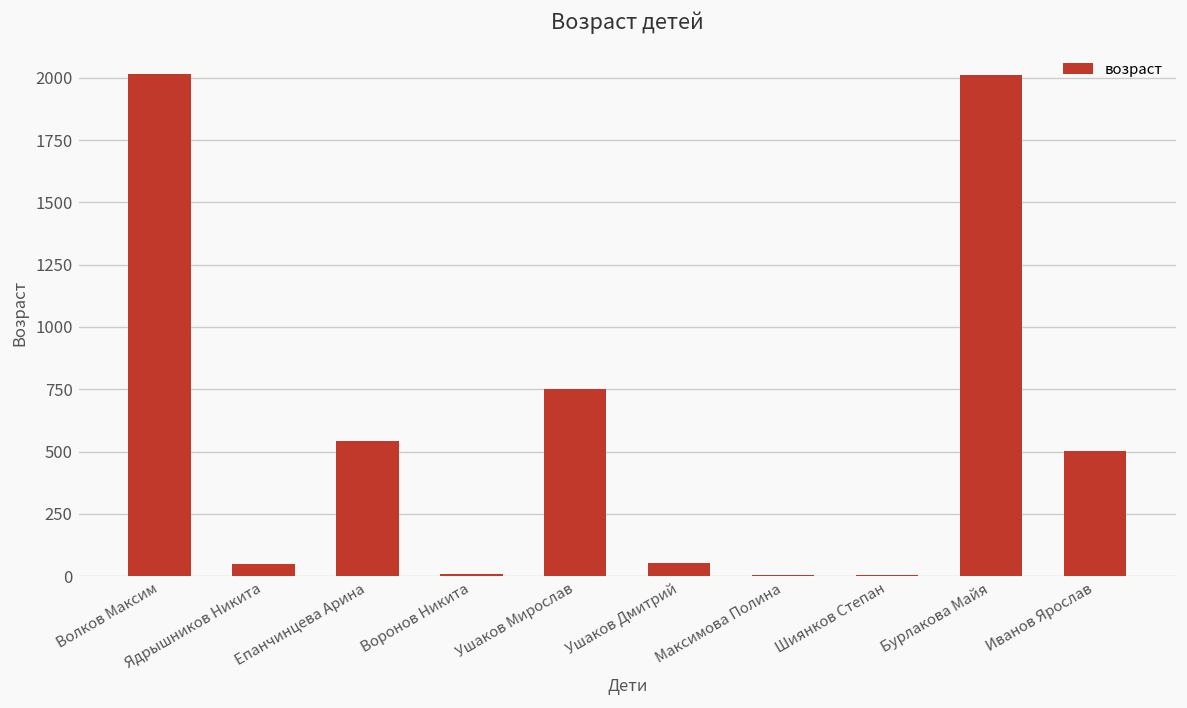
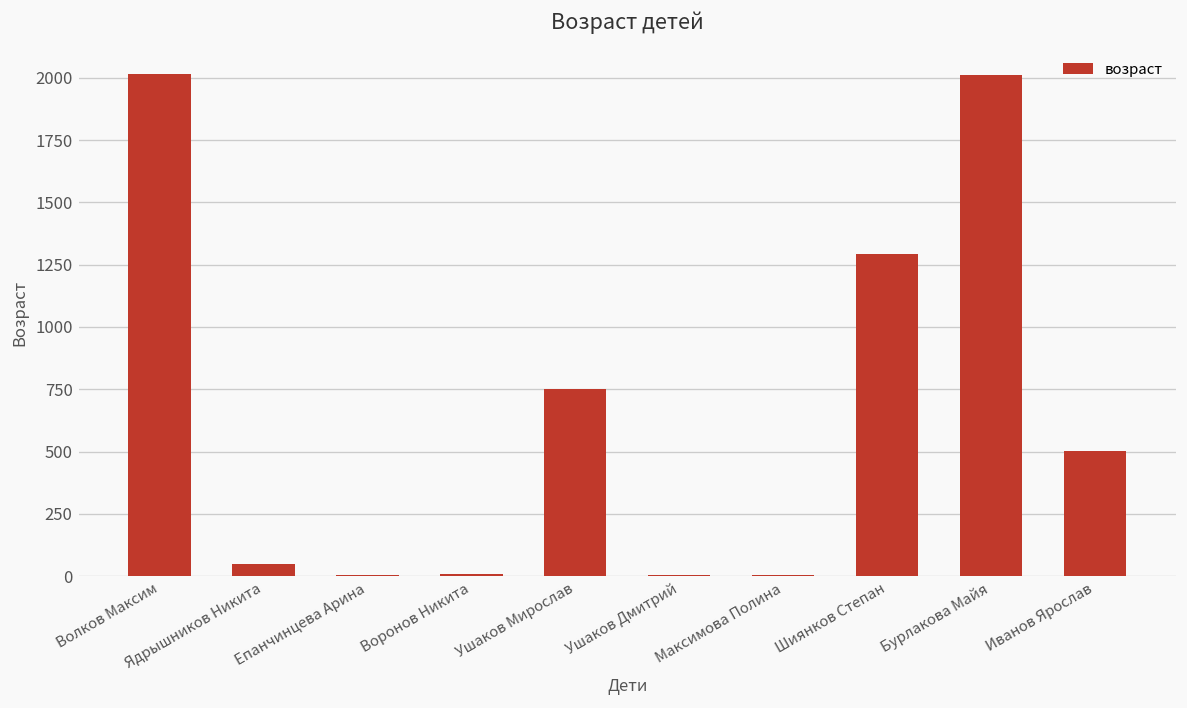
Епанчинцева Арина: 540 -> 10
Ушаков Дмитрий: 50 -> 10
Шиянков Степан: 0 -> 1290
